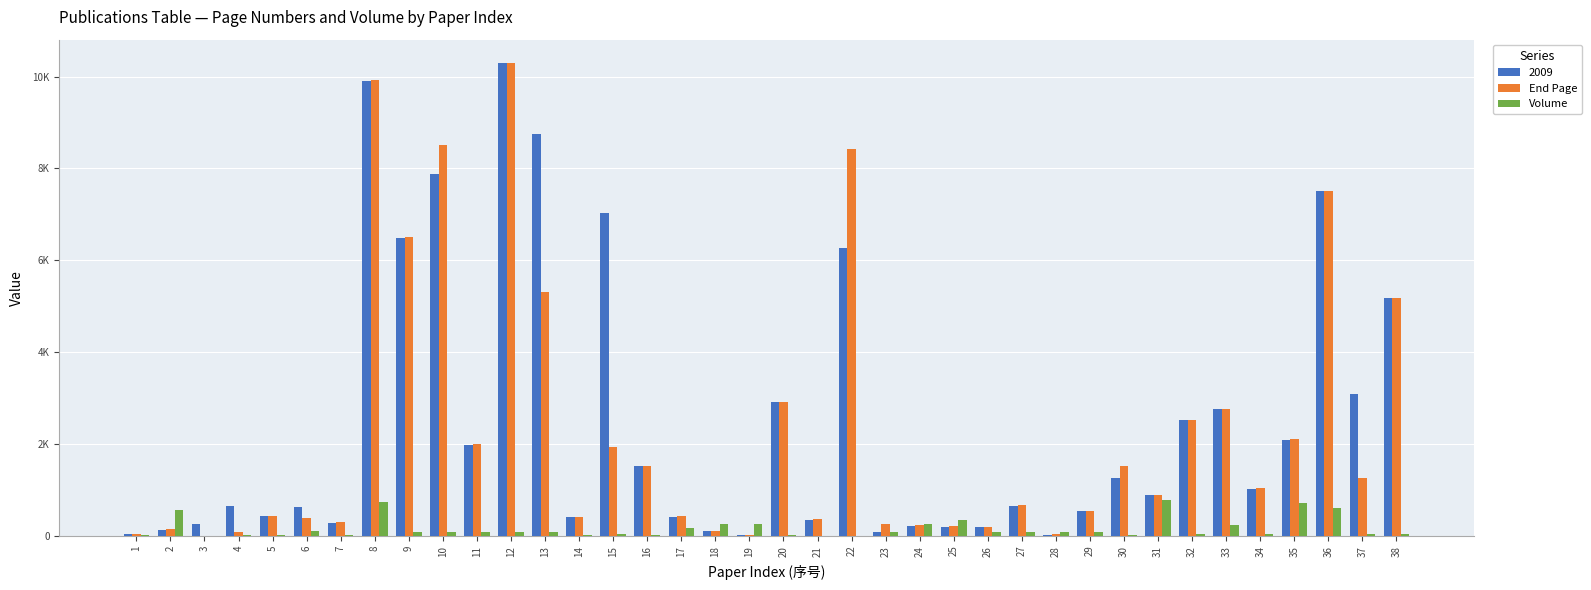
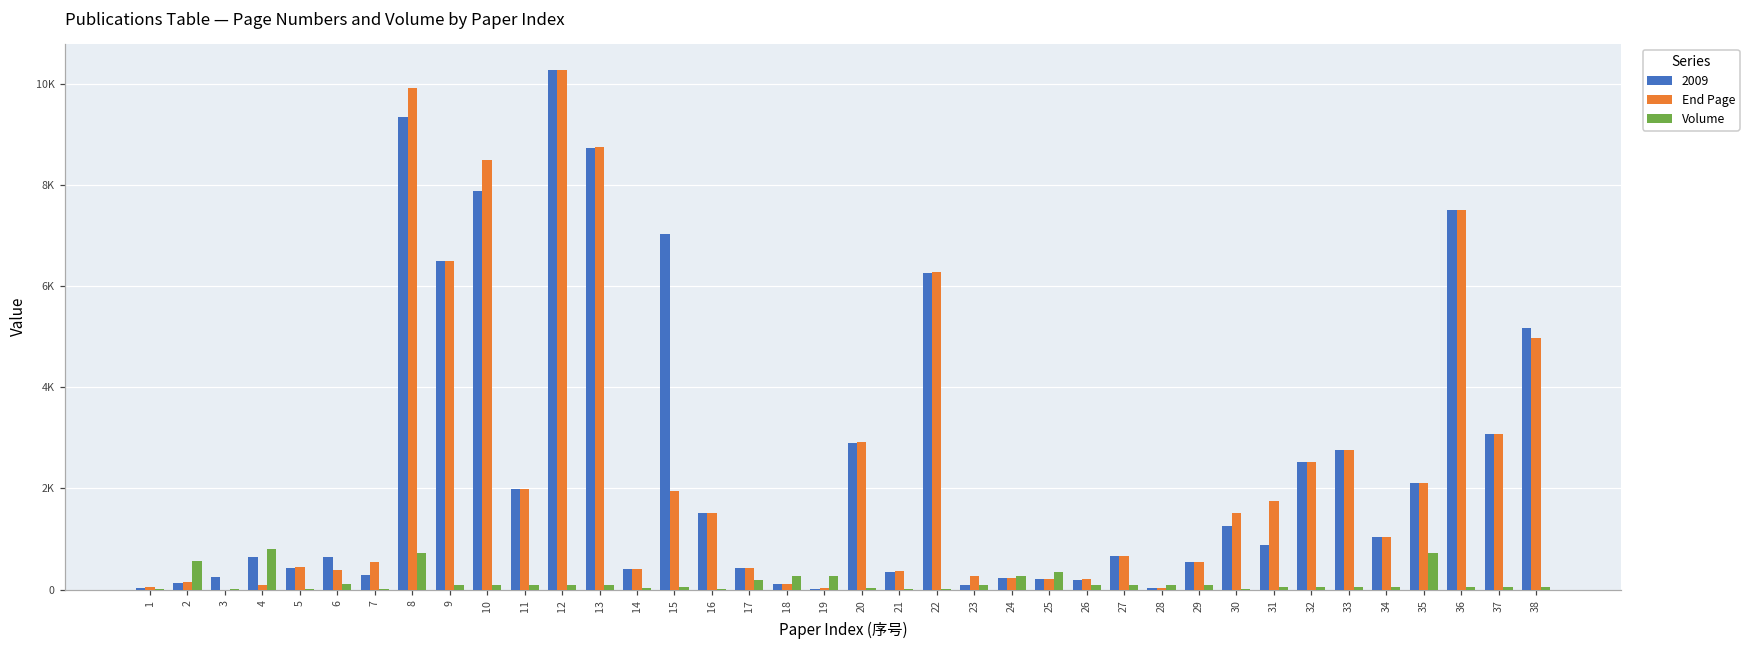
Volume, 4: 0 -> 800
End Page, 7: 300 -> 500
2009, 8: 9900 -> 9400
End Page, 13: 5300 -> 8700
End Page, 22: 8400 -> 6300
End Page, 31: 900 -> 1800
Volume, 31: 800 -> 0
Volume, 33: 200 -> 0
Volume, 36: 600 -> 0
End Page, 37: 1300 -> 3100
End Page, 38: 5200 -> 5000
